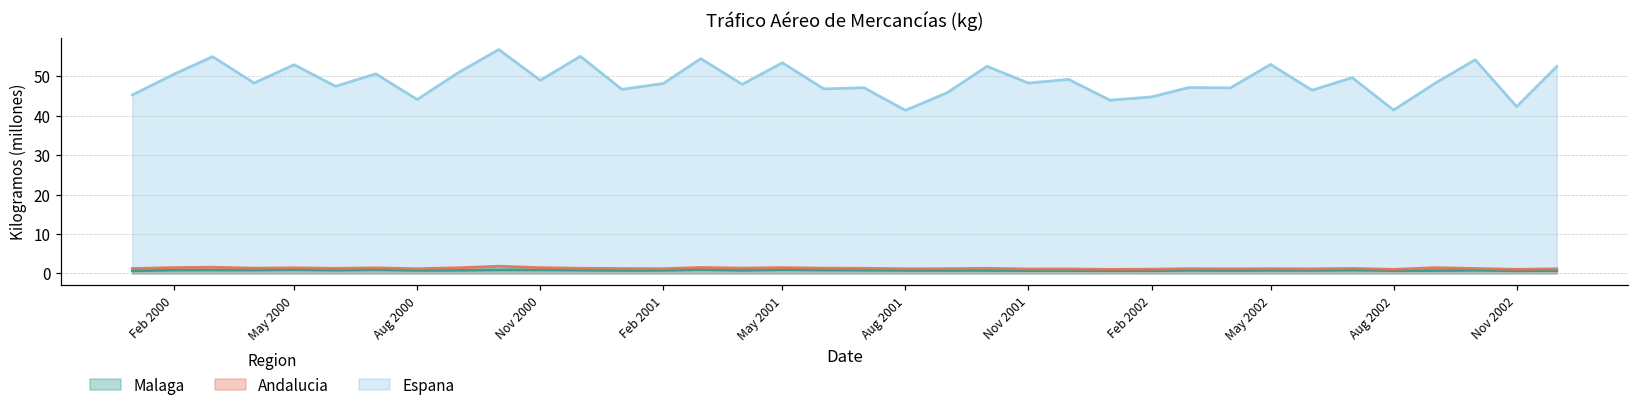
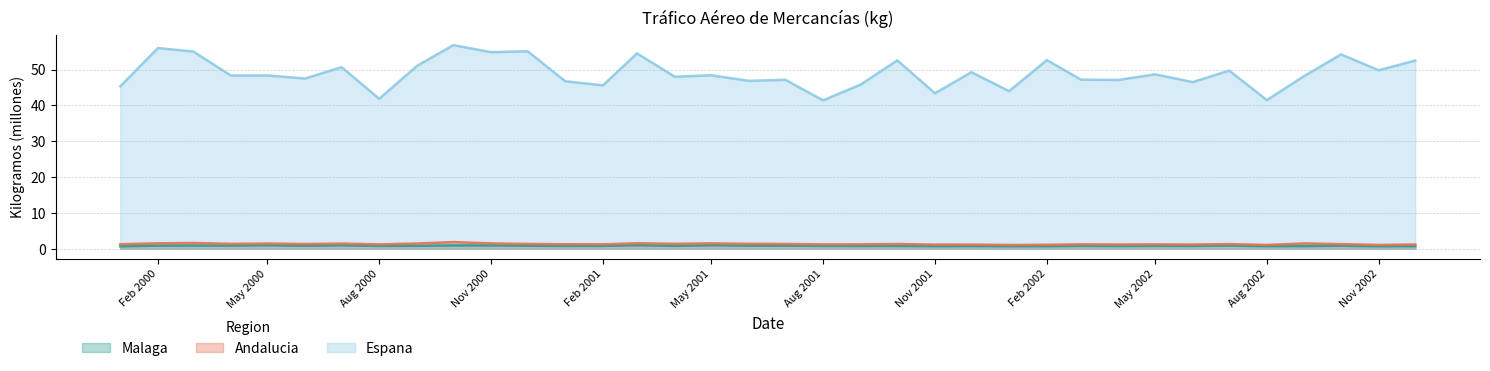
Espana, Feb 2000: 51 -> 56
Espana, May 2000: 53 -> 48
Espana, Aug 2000: 44 -> 42
Espana, Nov 2000: 49 -> 55
Espana, Feb 2001: 48 -> 46
Espana, May 2001: 53 -> 48
Espana, Nov 2001: 48 -> 43
Espana, Feb 2002: 45 -> 53
Espana, May 2002: 53 -> 49
Espana, Nov 2002: 42 -> 50
